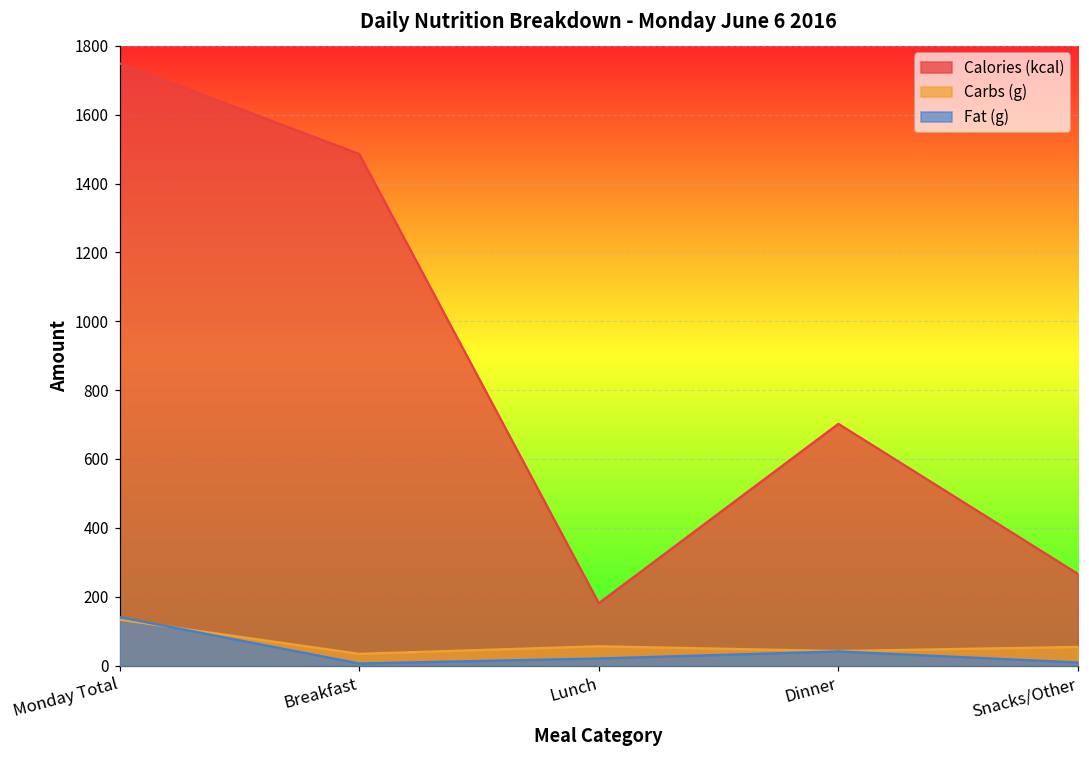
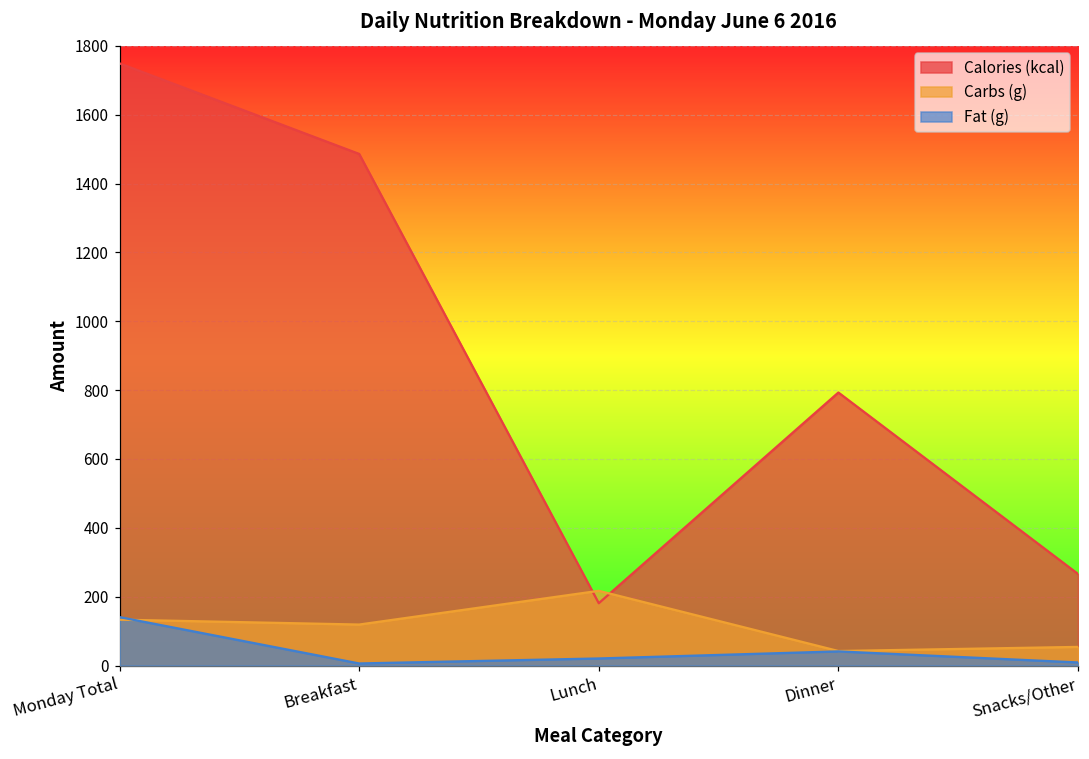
Carbs (g), Breakfast: 30 -> 120
Carbs (g), Lunch: 60 -> 220
Calories (kcal), Dinner: 700 -> 790
